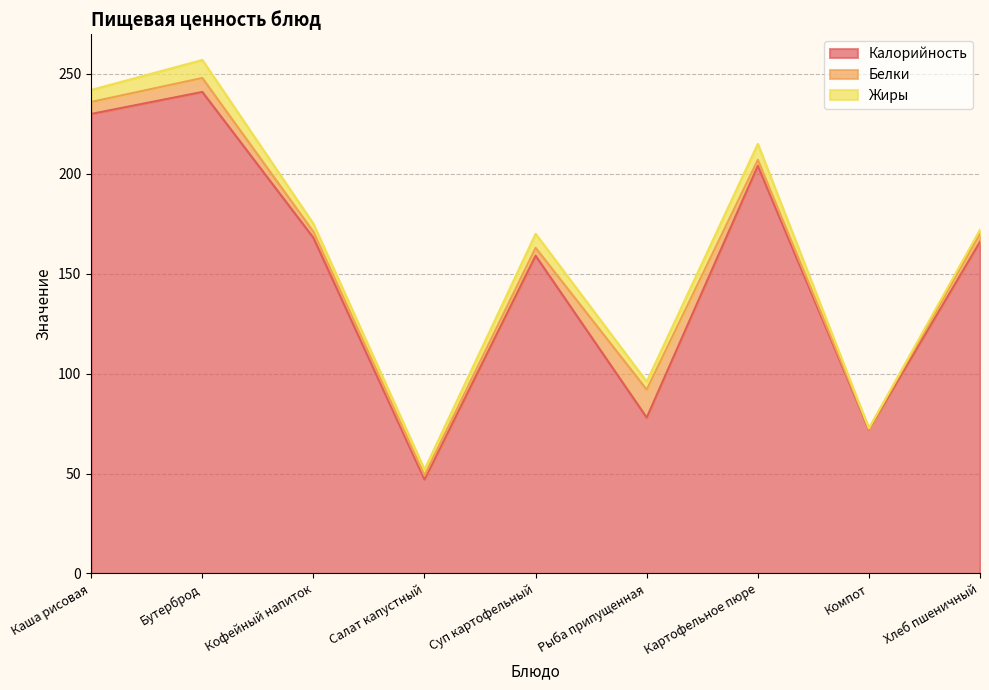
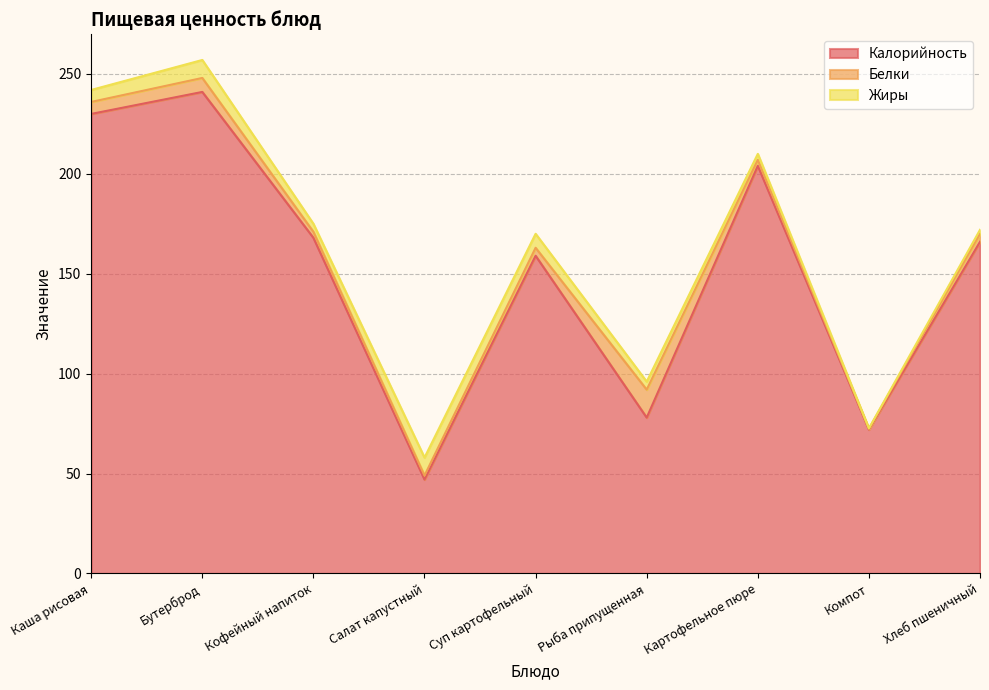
Жиры, Салат капустный: 3 -> 9
Жиры, Картофельное пюре: 8 -> 3
